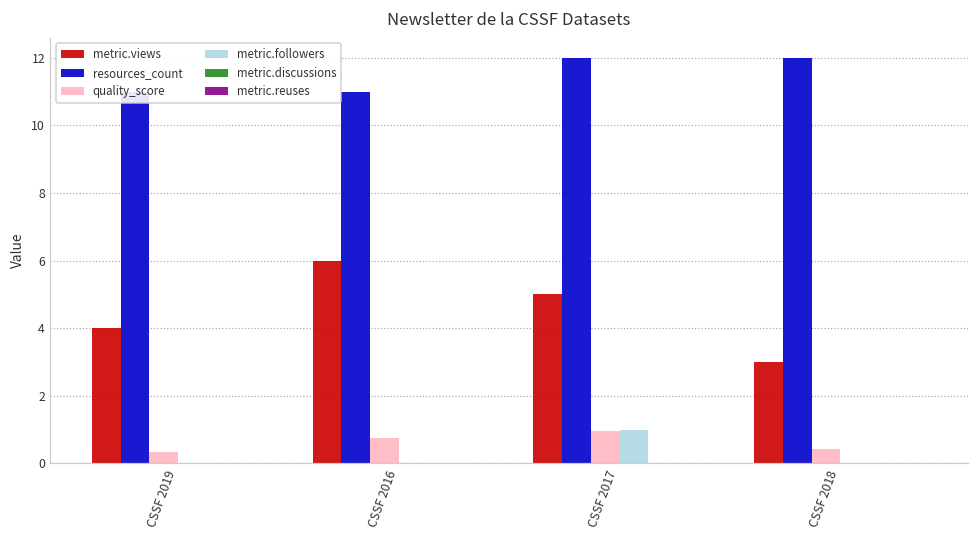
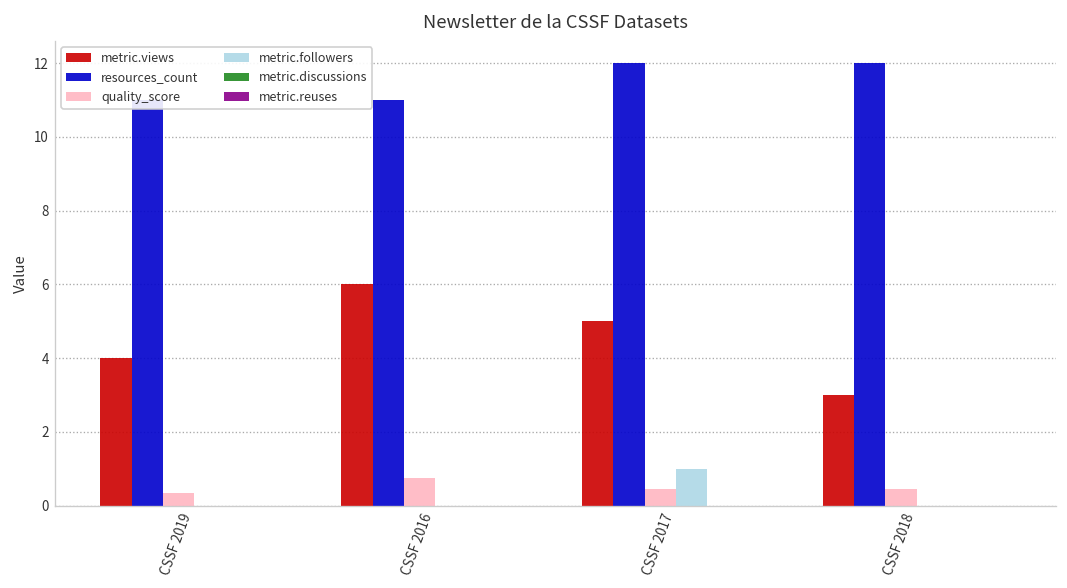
quality_score, CSSF 2017: 1.0 -> 0.4
